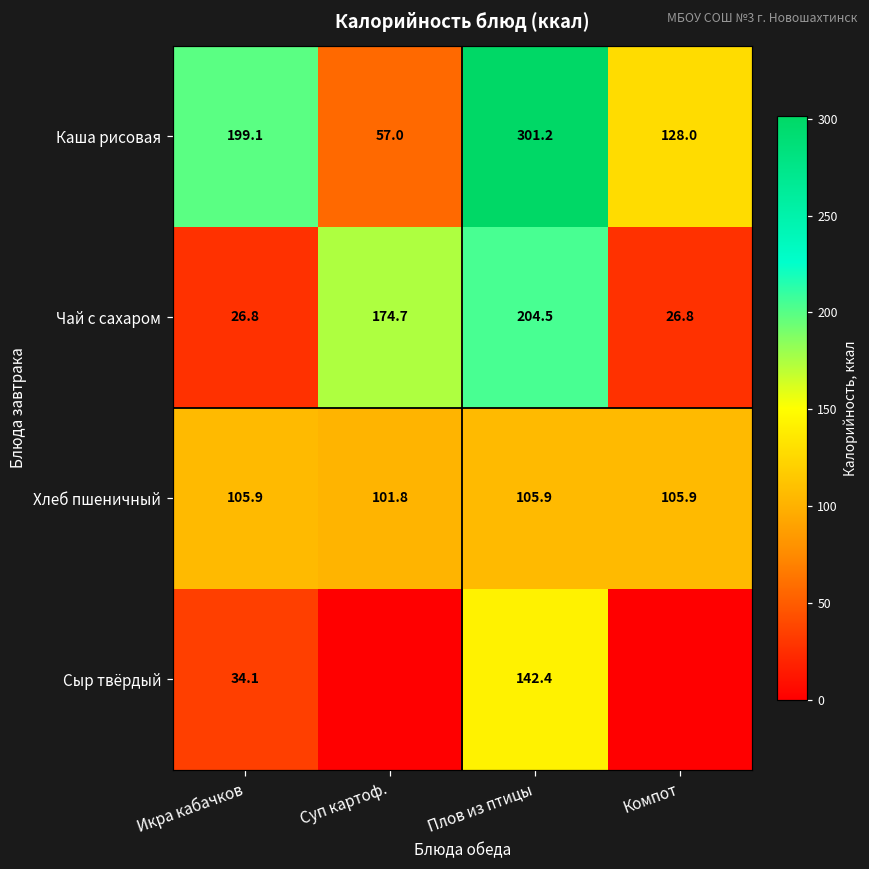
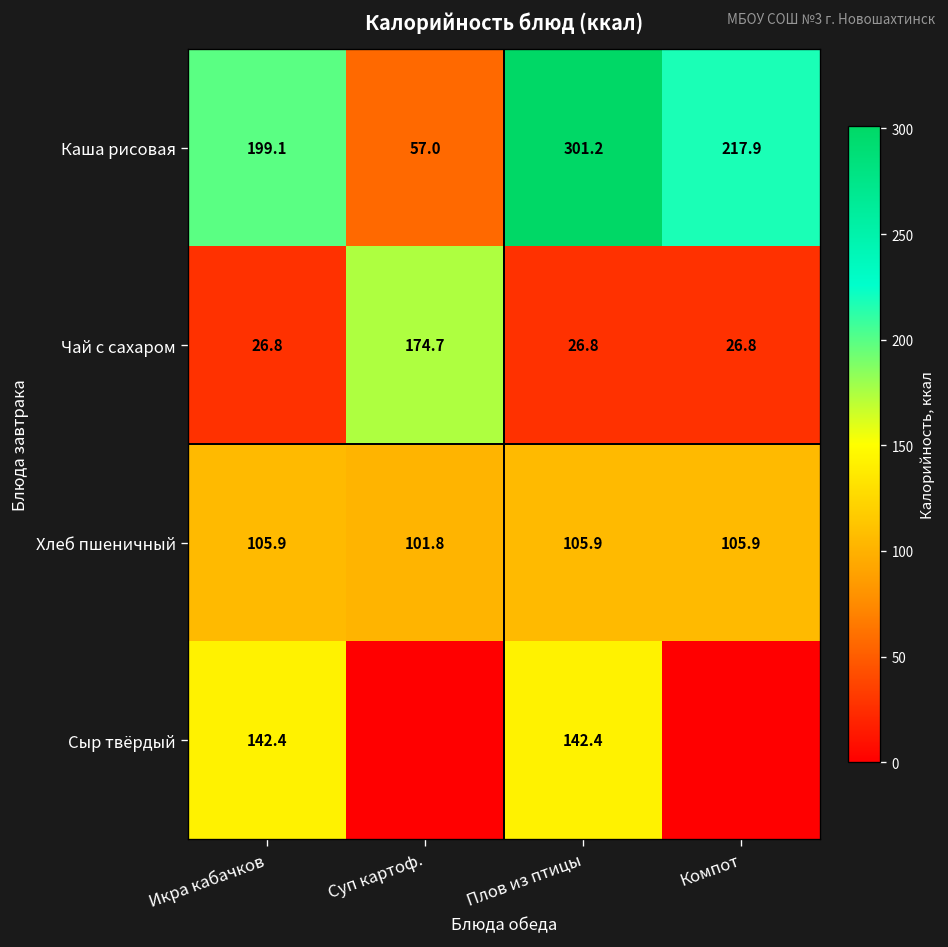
Каша рисовая, Компот: 128.0 -> 217.9
Чай с сахаром, Плов из птицы: 204.5 -> 26.8
Сыр твёрдый, Икра кабачков: 34.1 -> 142.4
